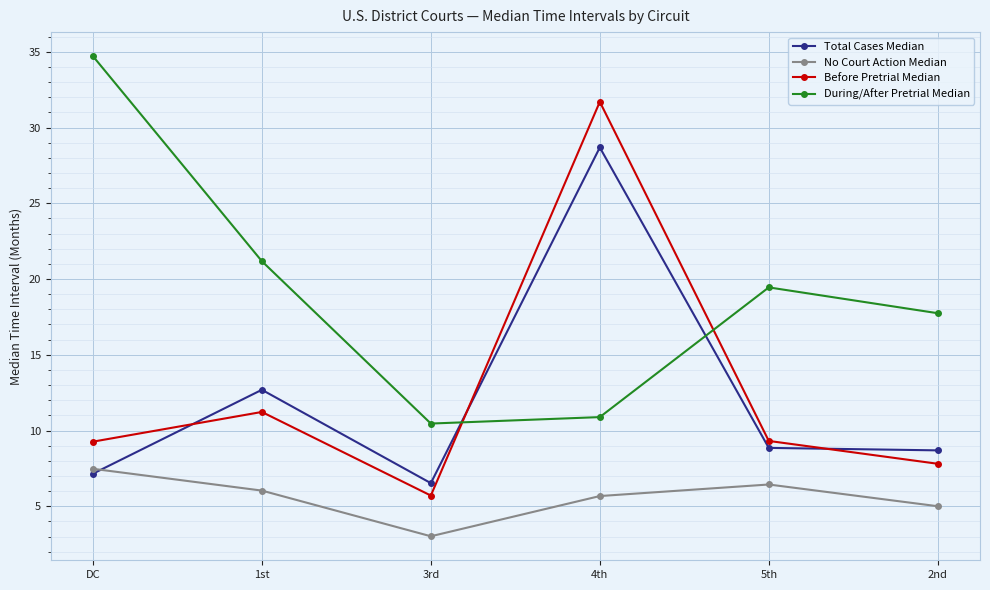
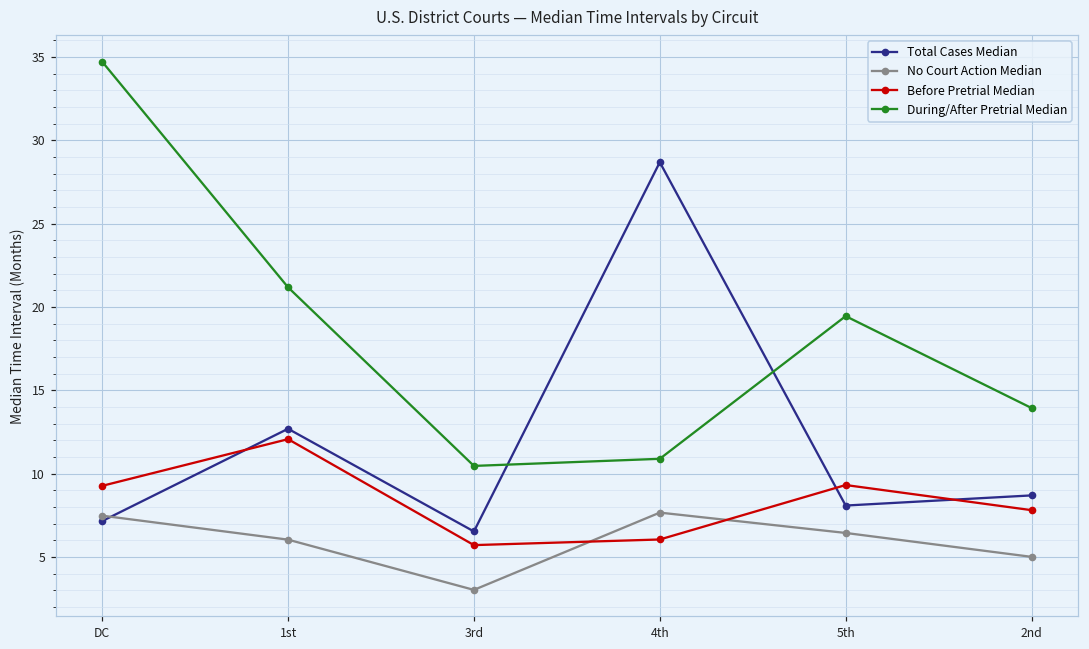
Before Pretrial Median, 1st: 11.2 -> 12.1
No Court Action Median, 4th: 5.7 -> 7.7
Before Pretrial Median, 4th: 31.7 -> 6.0
Total Cases Median, 5th: 8.9 -> 8.1
During/After Pretrial Median, 2nd: 17.7 -> 13.9
